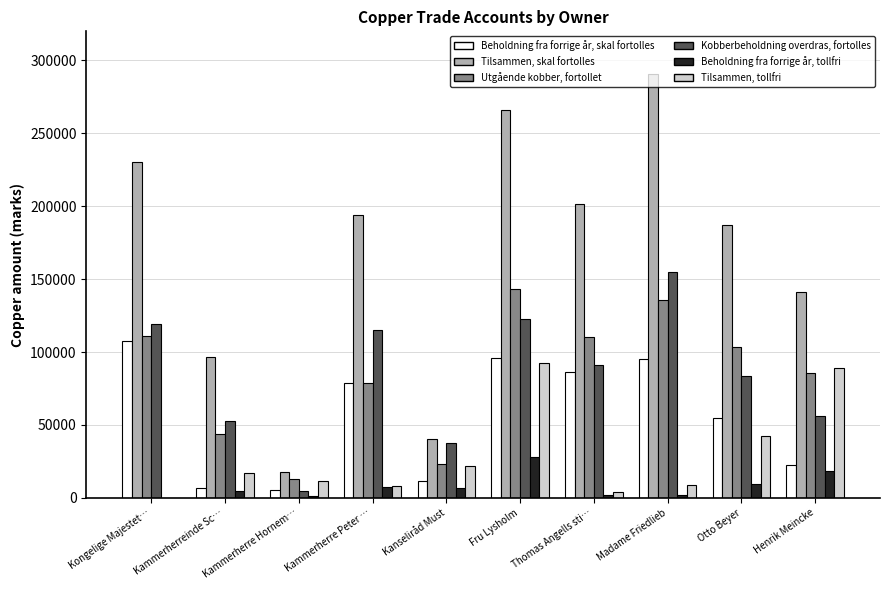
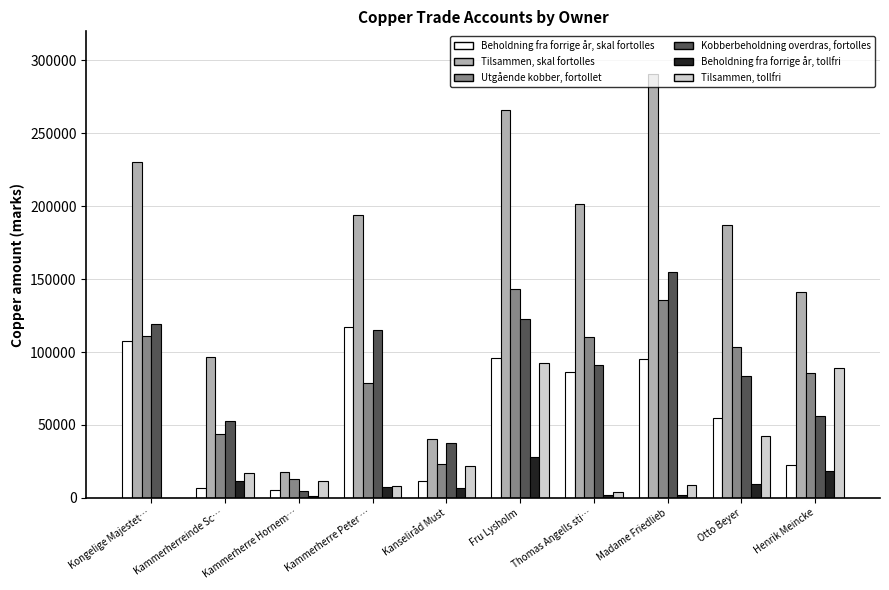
Beholdning fra forrige år, tollfri, Kammerherreinde Sc…: 5000 -> 12000
Beholdning fra forrige år, skal fortolles, Kammerherre Peter …: 79000 -> 117000
